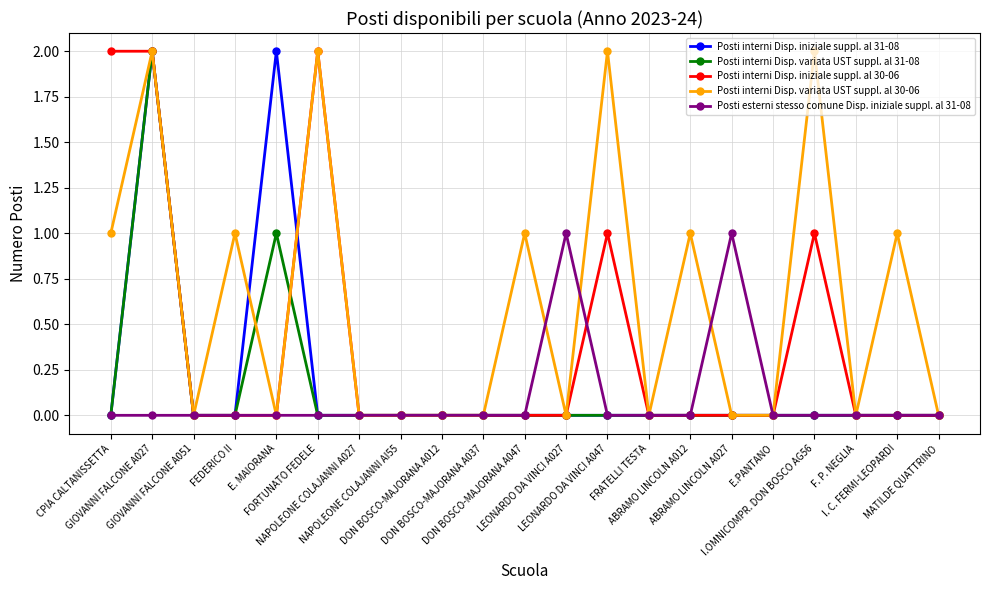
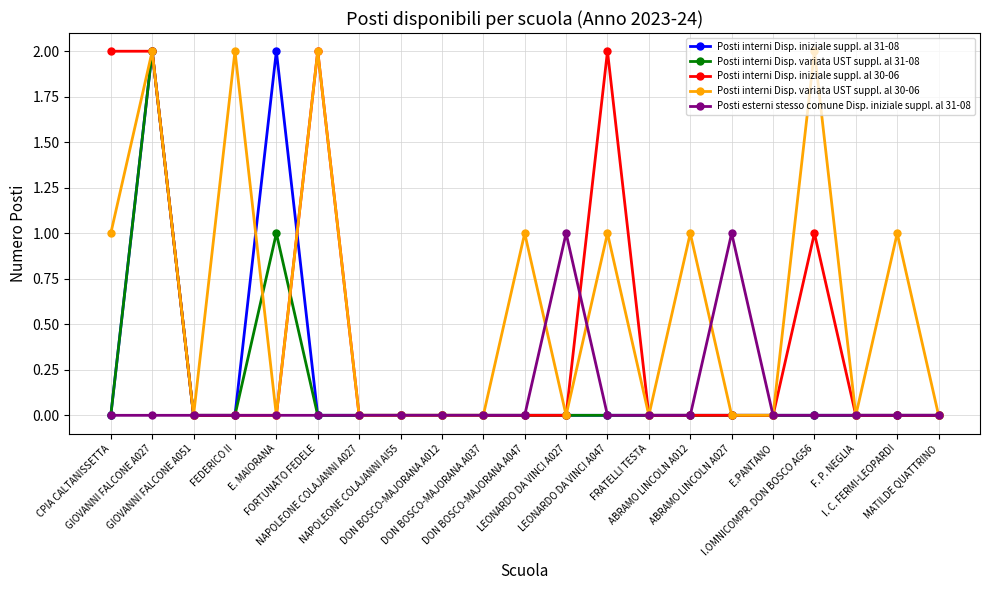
Posti interni Disp. variata UST suppl. al 30-06, FEDERICO II: 1 -> 2
Posti interni Disp. iniziale suppl. al 30-06, LEONARDO DA VINCI A047: 1 -> 2
Posti interni Disp. variata UST suppl. al 30-06, LEONARDO DA VINCI A047: 2 -> 1
